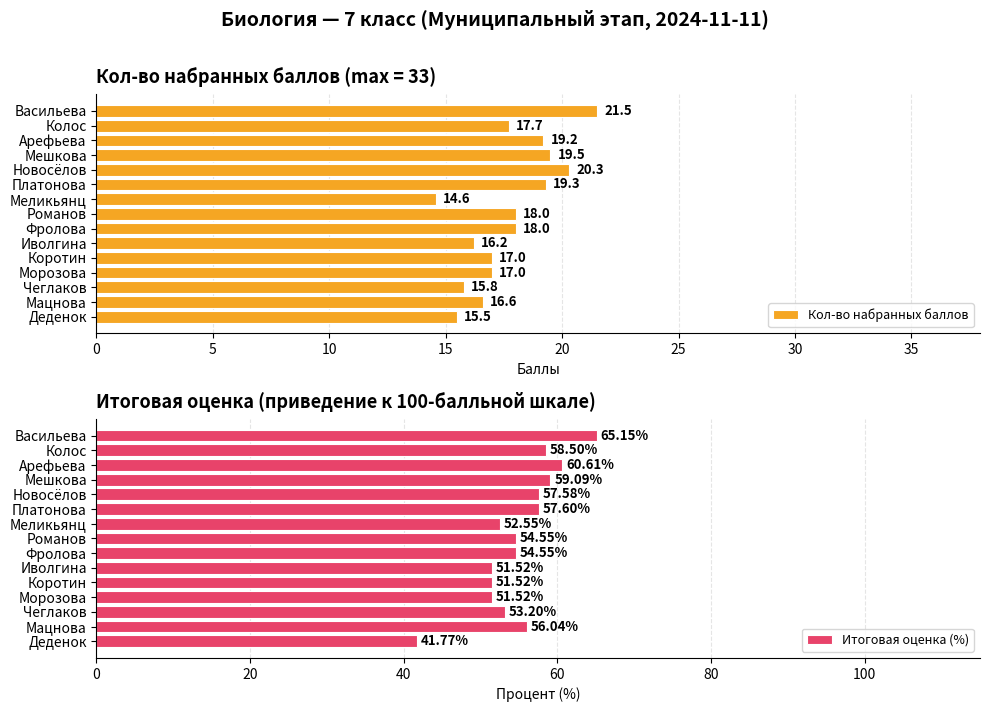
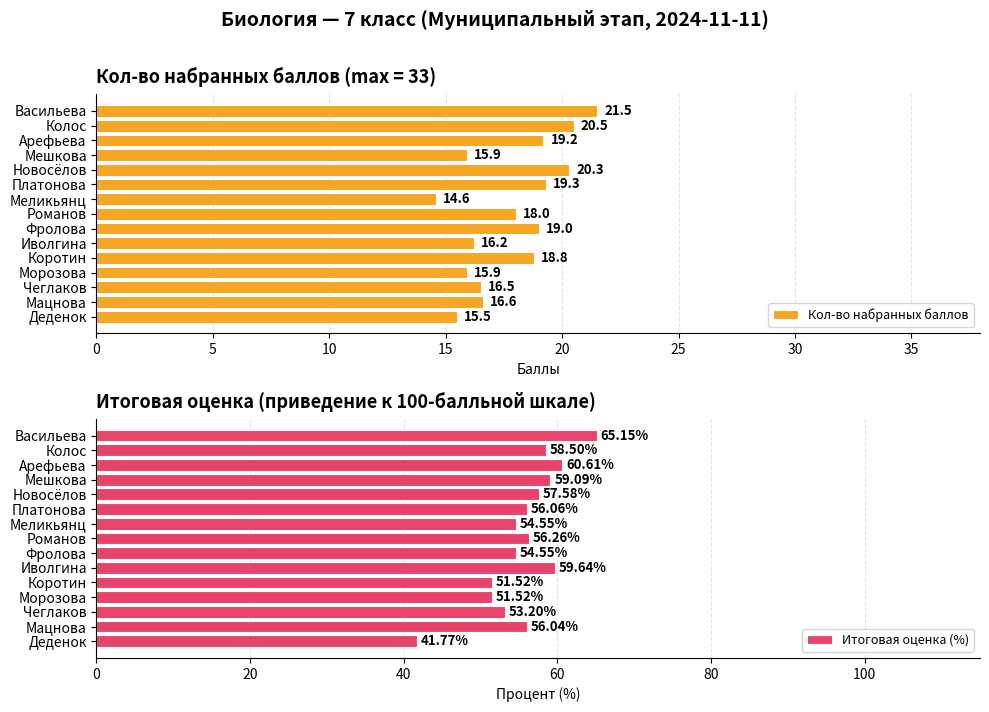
Кол-во набранных баллов (max = 33), Колос: 17.7 -> 20.5
Кол-во набранных баллов (max = 33), Мешкова: 19.5 -> 15.9
Кол-во набранных баллов (max = 33), Фролова: 18.0 -> 19.0
Кол-во набранных баллов (max = 33), Коротин: 17.0 -> 18.8
Кол-во набранных баллов (max = 33), Морозова: 17.0 -> 15.9
Кол-во набранных баллов (max = 33), Чеглаков: 15.8 -> 16.5
Итоговая оценка (приведение к 100-балльной шкале), Платонова: 57.60% -> 56.06%
Итоговая оценка (приведение к 100-балльной шкале), Меликьянц: 52.55% -> 54.55%
Итоговая оценка (приведение к 100-балльной шкале), Романов: 54.55% -> 56.26%
Итоговая оценка (приведение к 100-балльной шкале), Иволгина: 51.52% -> 59.64%
